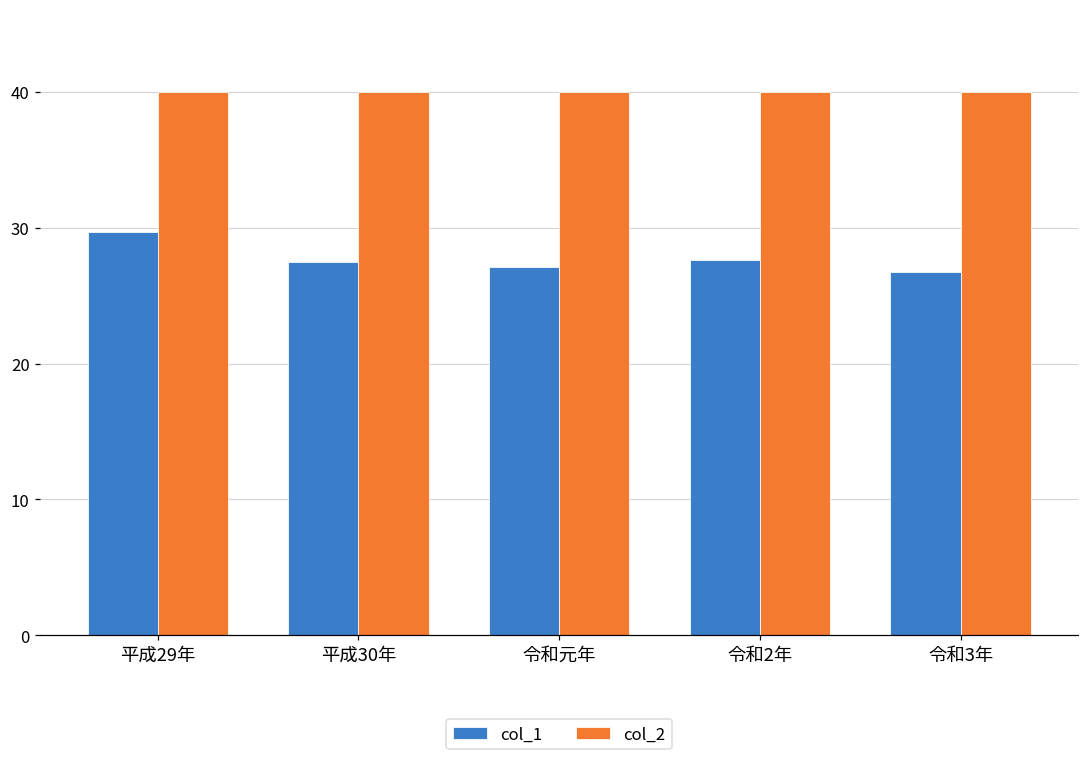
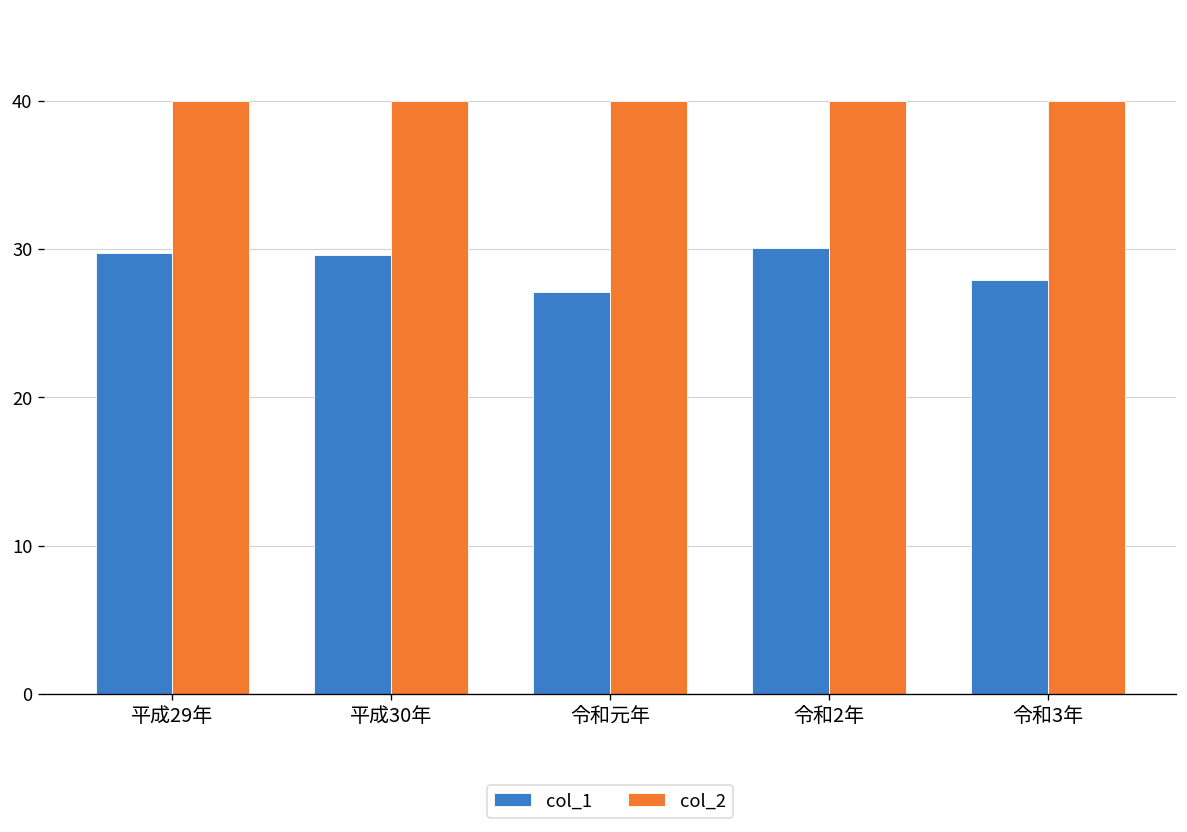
col_1, 平成30年: 27.5 -> 29.6
col_1, 令和2年: 27.6 -> 30.1
col_1, 令和3年: 26.7 -> 27.9
